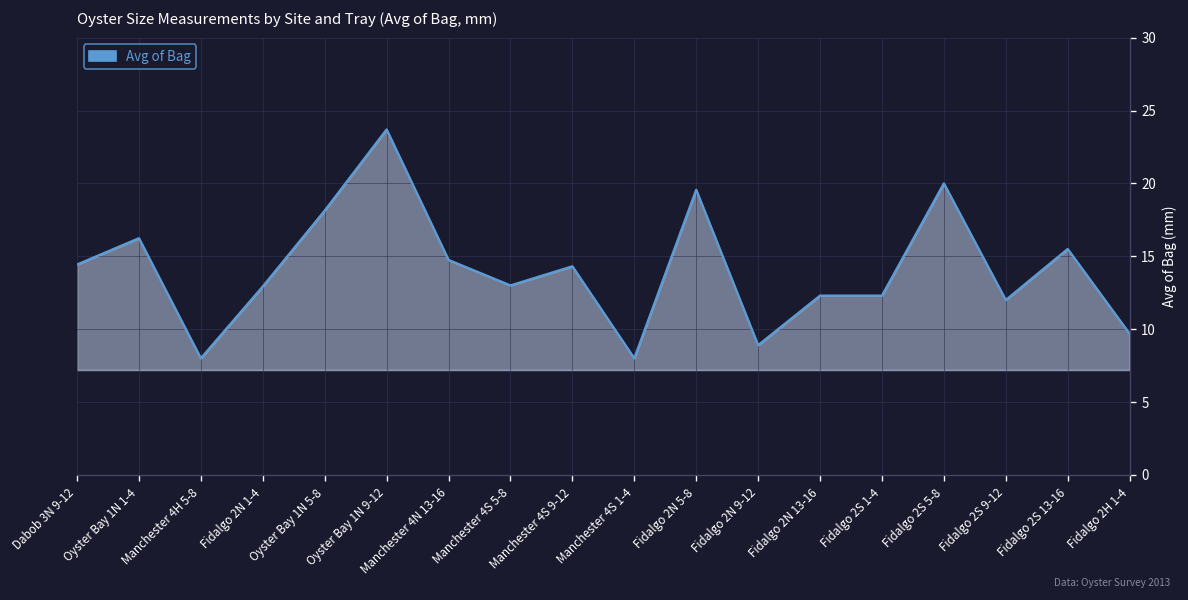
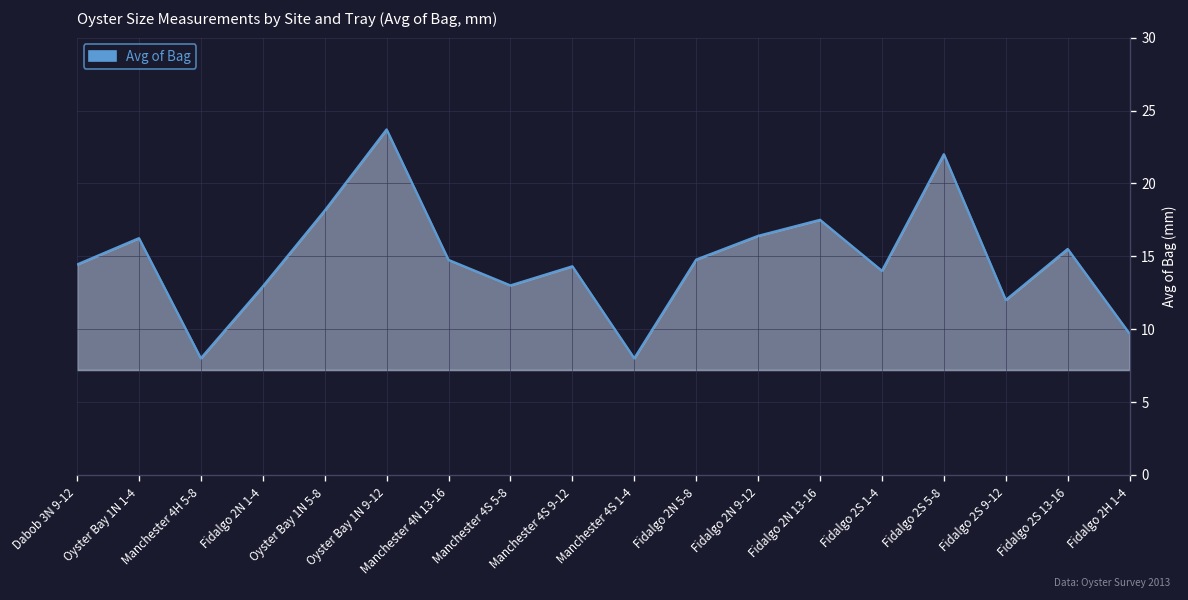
Fidalgo 2N 5-8: 19.6 -> 14.8
Fidalgo 2N 9-12: 8.9 -> 16.4
Fidalgo 2N 13-16: 12.3 -> 17.5
Fidalgo 2S 1-4: 12.3 -> 14.0
Fidalgo 2S 5-8: 20 -> 22
